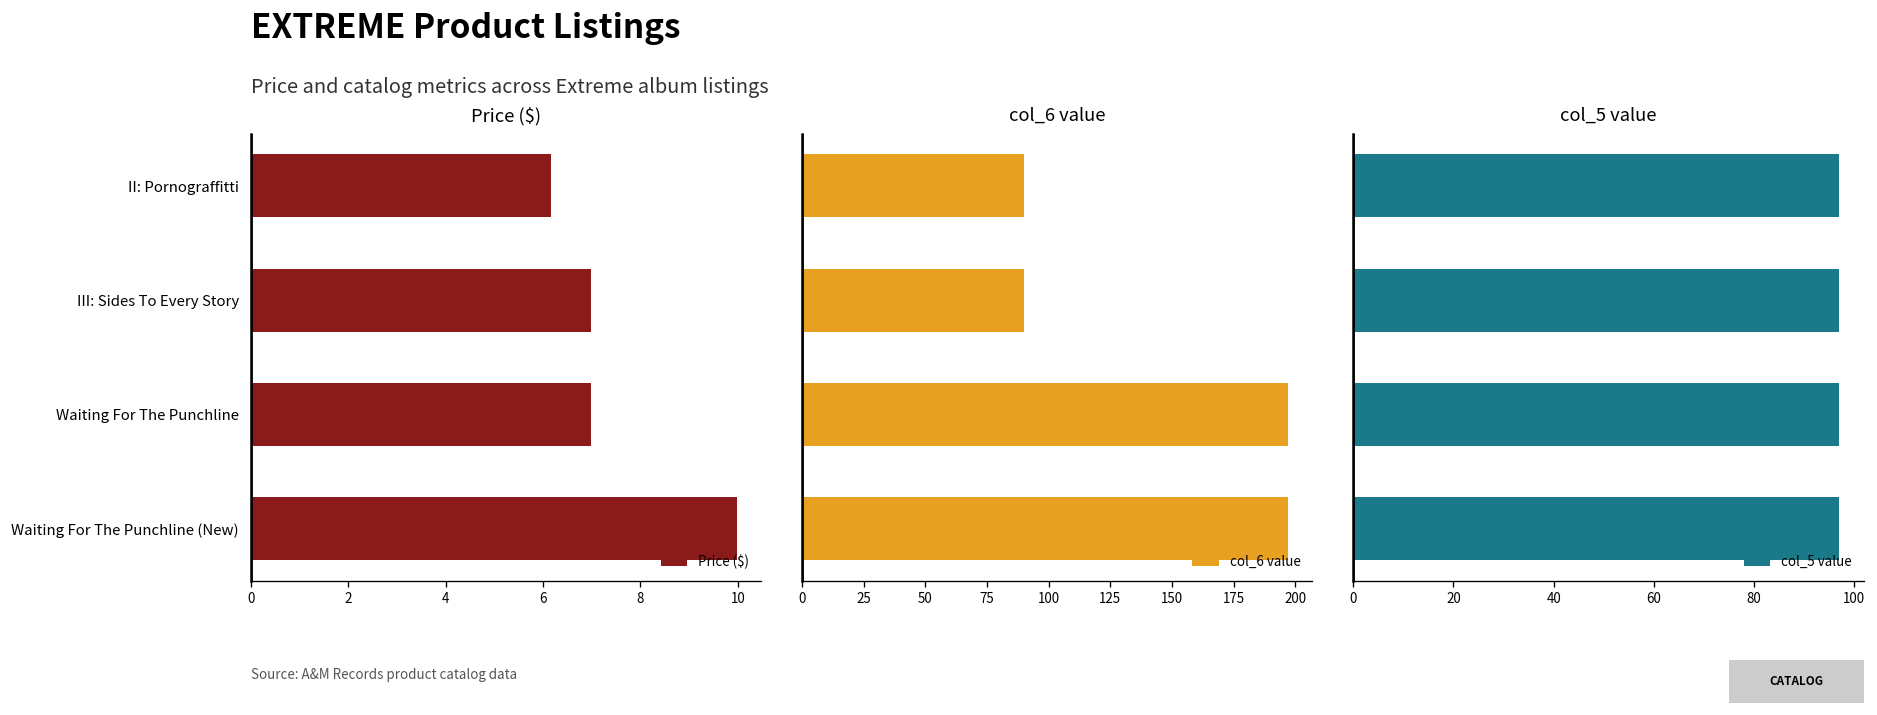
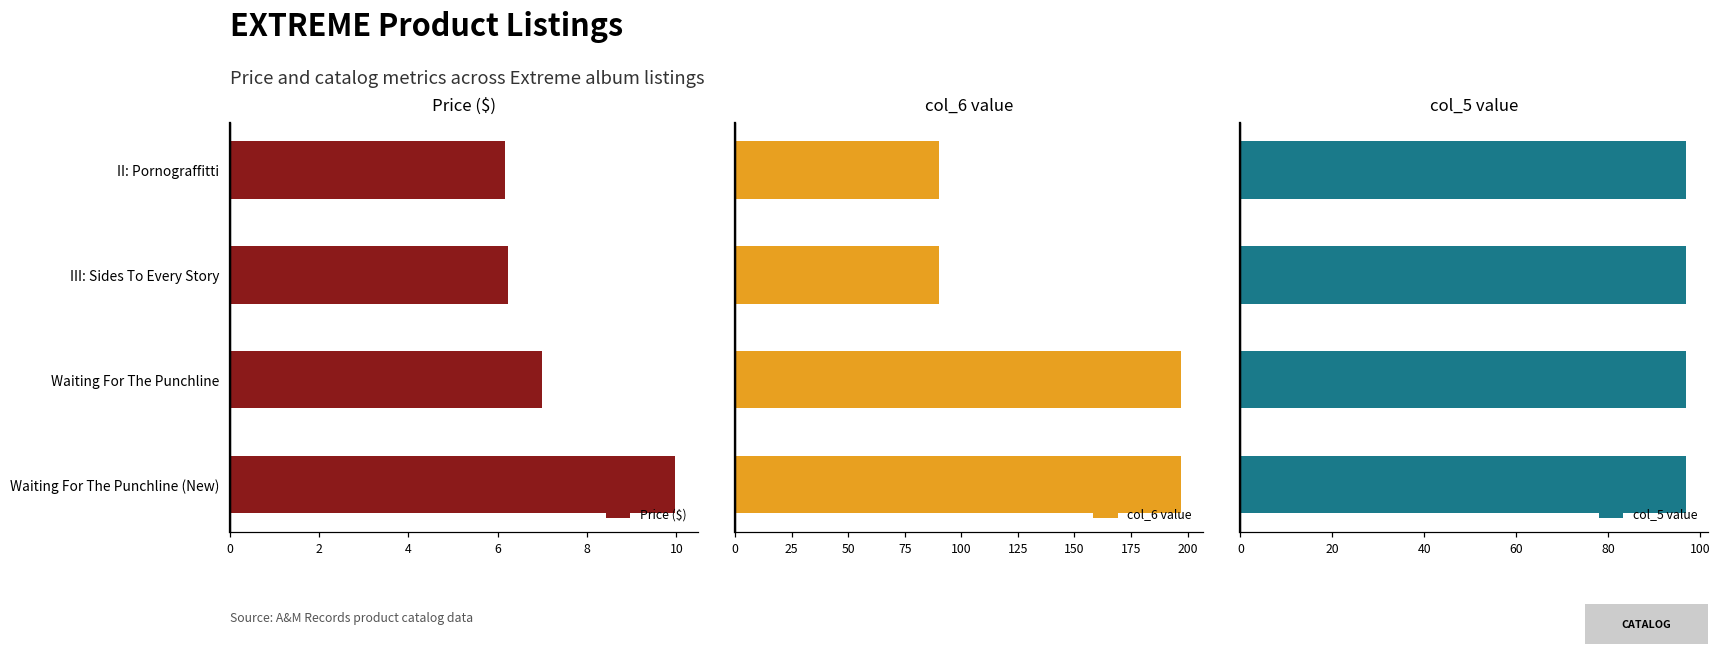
Price ($), III: Sides To Every Story: 7.0 -> 6.2
